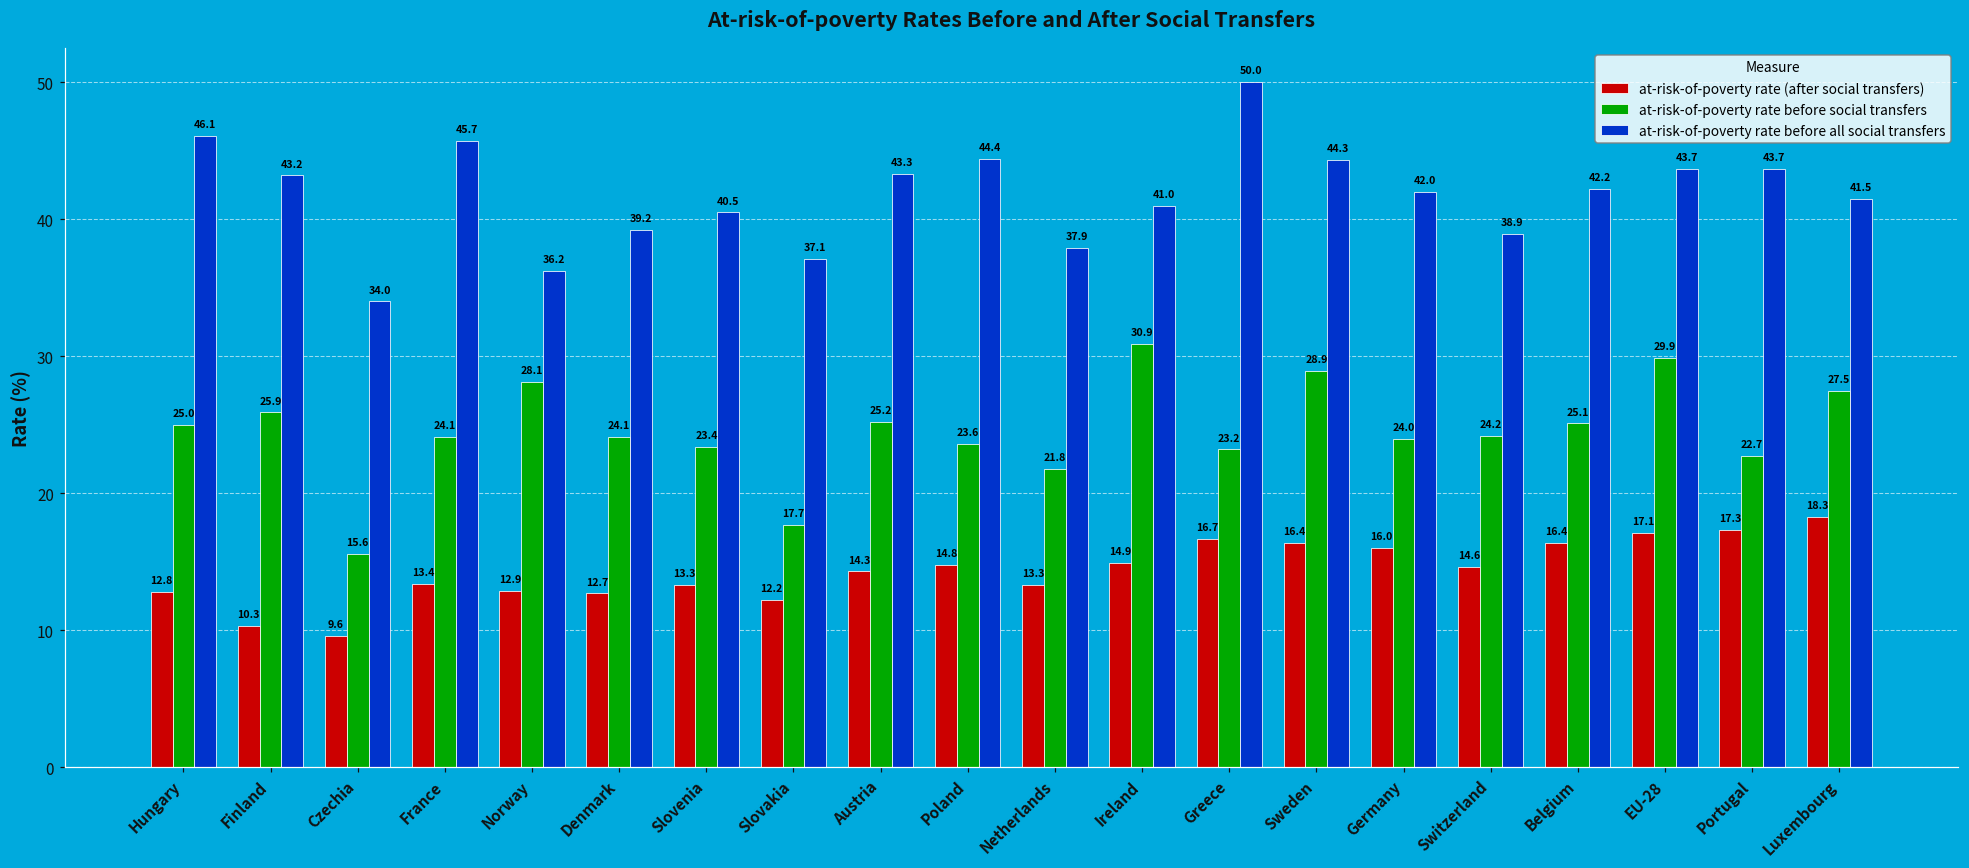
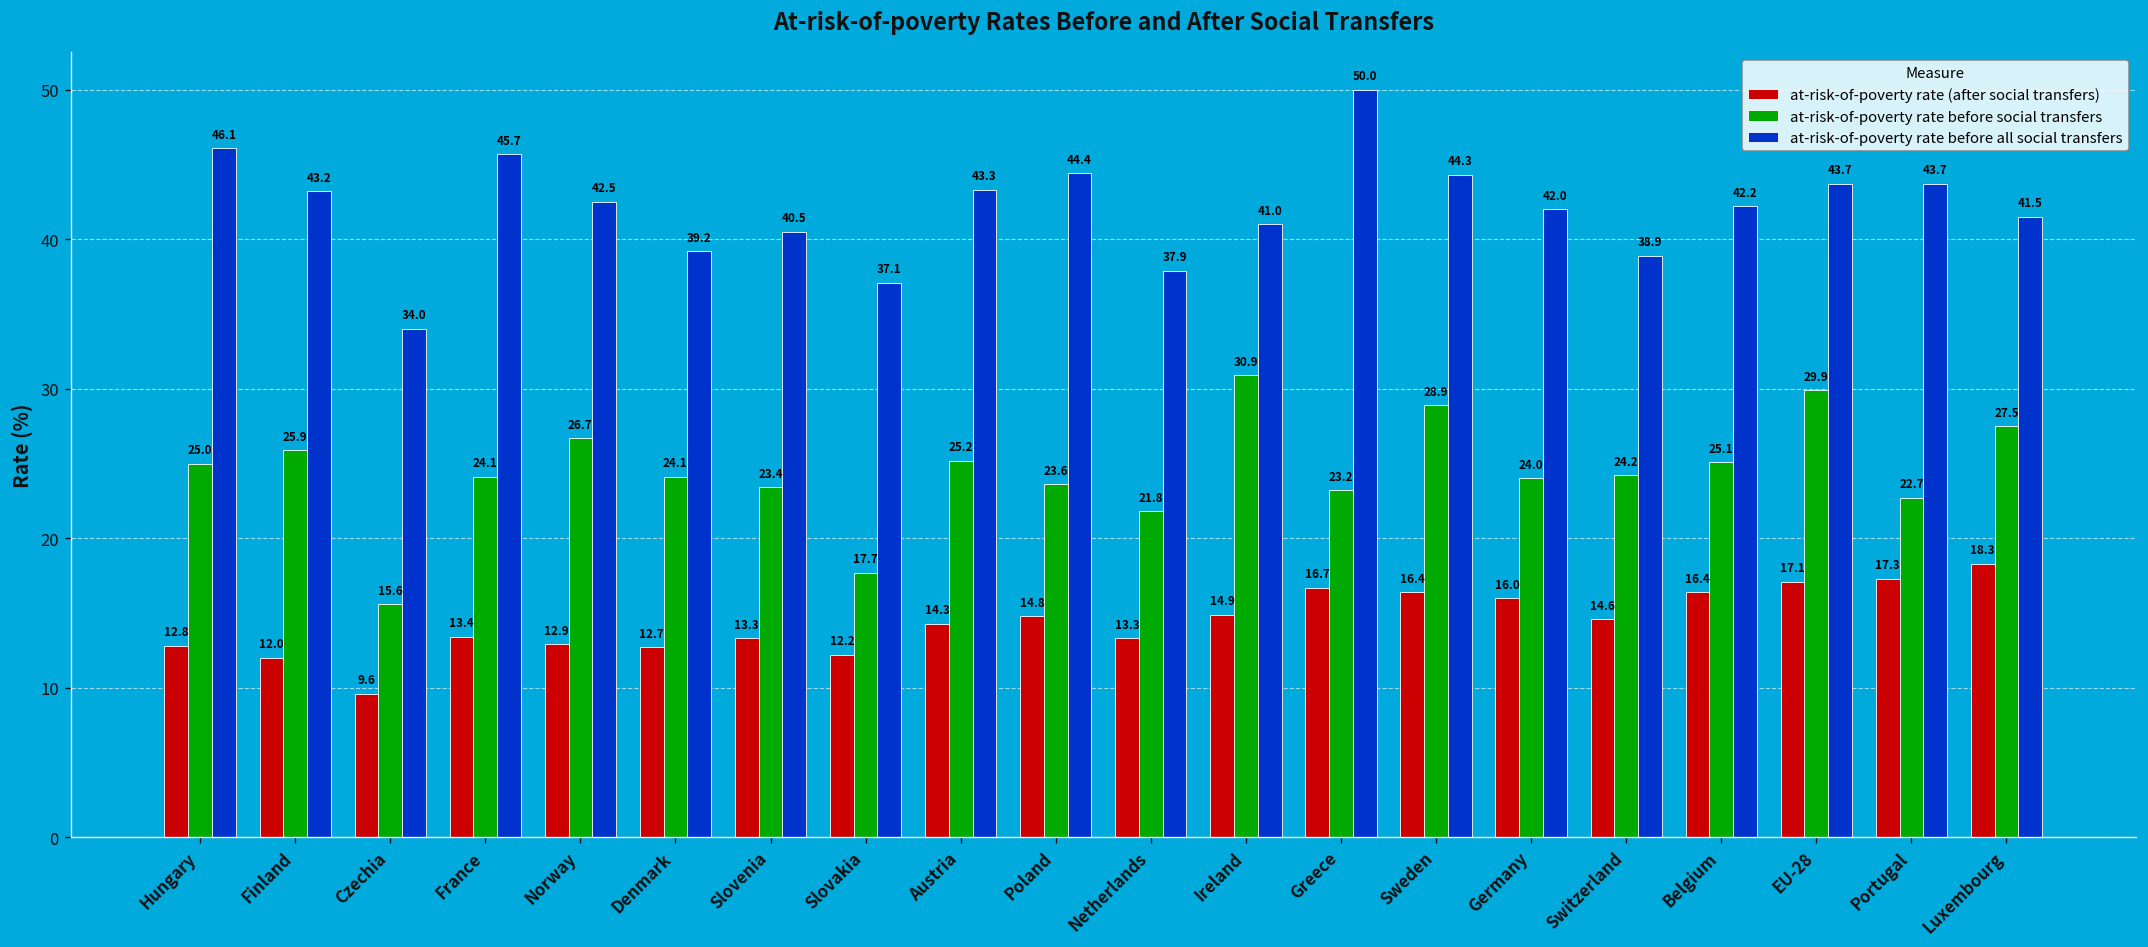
at-risk-of-poverty rate (after social transfers), Finland: 10.3 -> 12.0
at-risk-of-poverty rate before social transfers, Norway: 28.1 -> 26.7
at-risk-of-poverty rate before all social transfers, Norway: 36.2 -> 42.5
